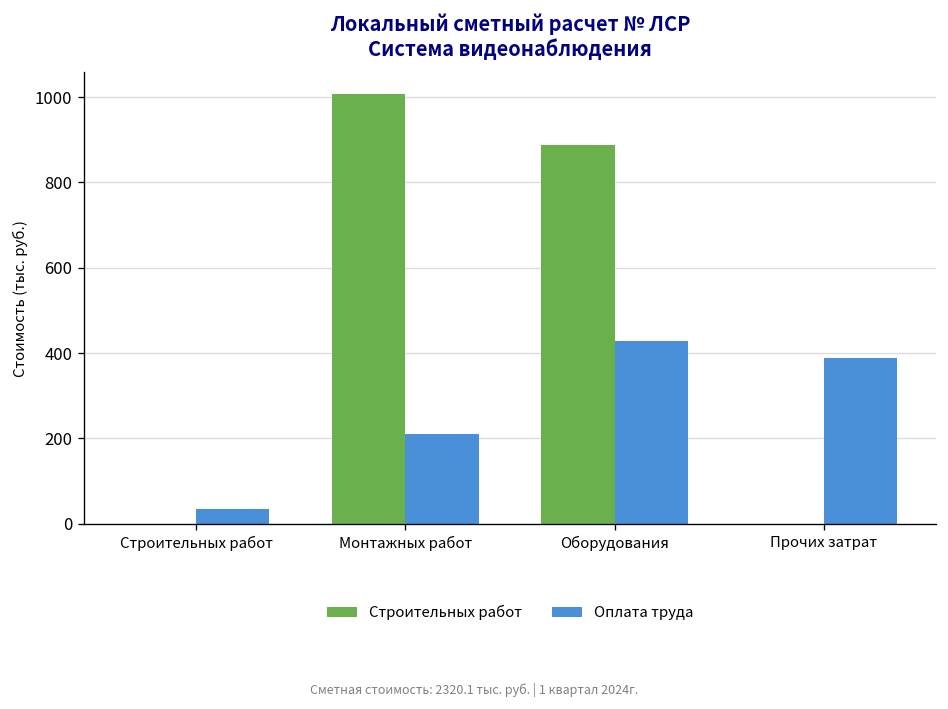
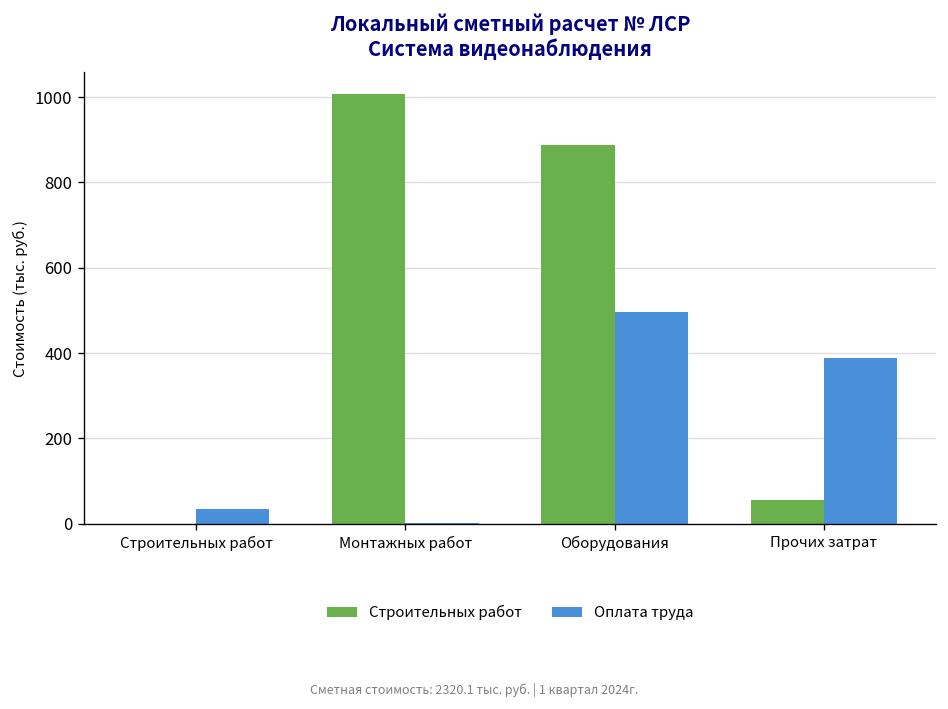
Оплата труда, Монтажных работ: 210 -> 0
Оплата труда, Оборудования: 430 -> 500
Строительных работ, Прочих затрат: 0 -> 60
